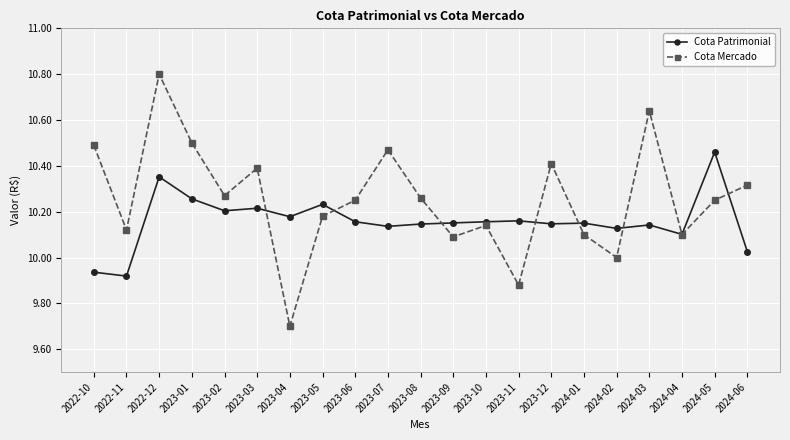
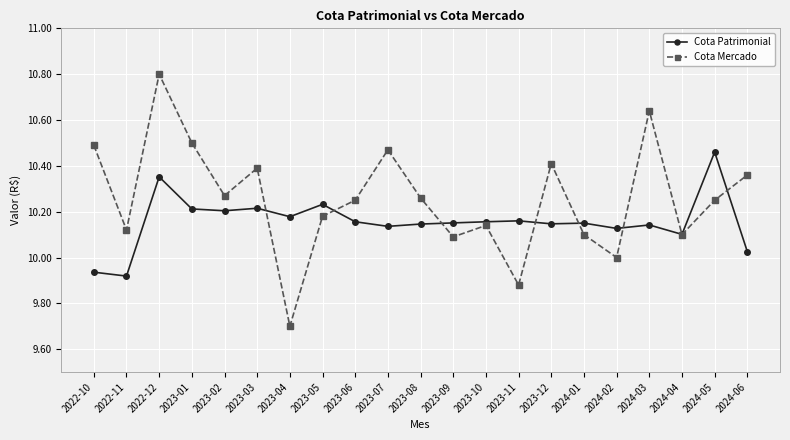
Cota Patrimonial, 2023-01: 10.26 -> 10.21
Cota Mercado, 2024-06: 10.32 -> 10.36
